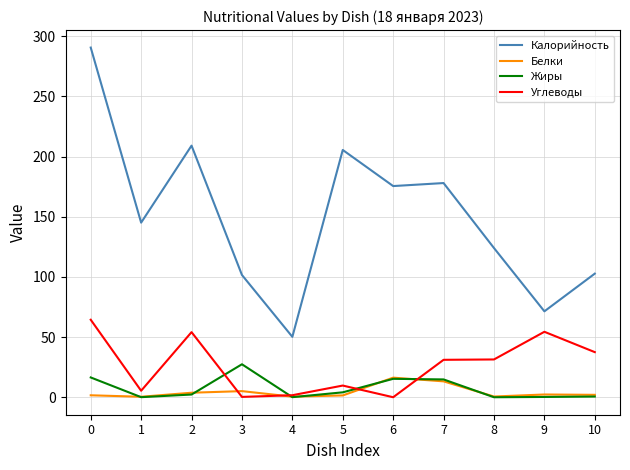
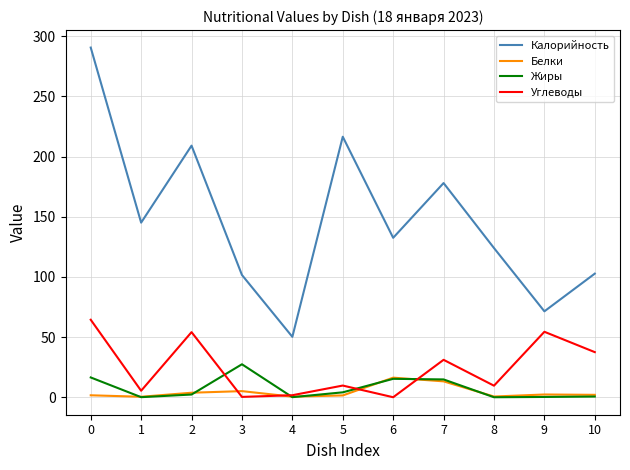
Калорийность, 5: 206 -> 217
Калорийность, 6: 176 -> 133
Углеводы, 8: 31 -> 10
